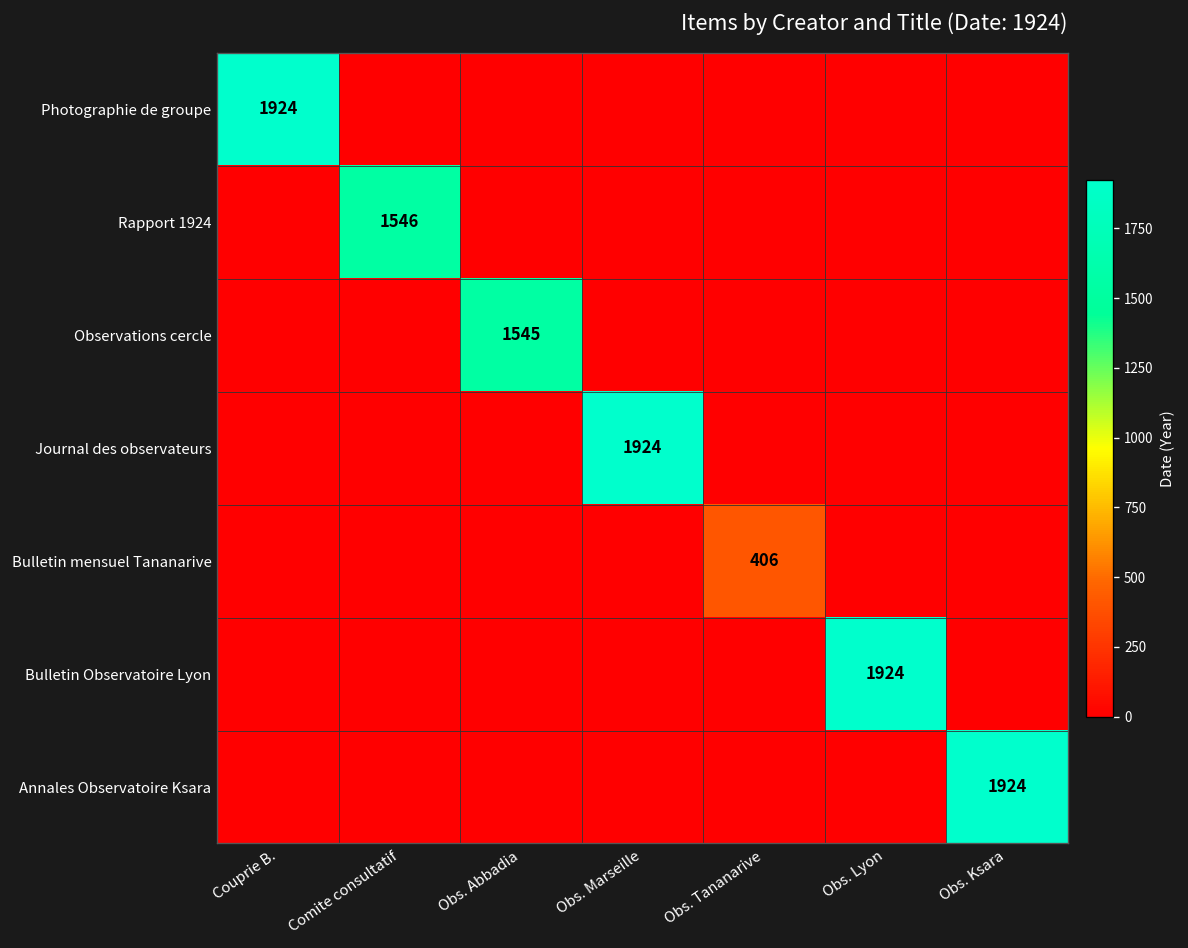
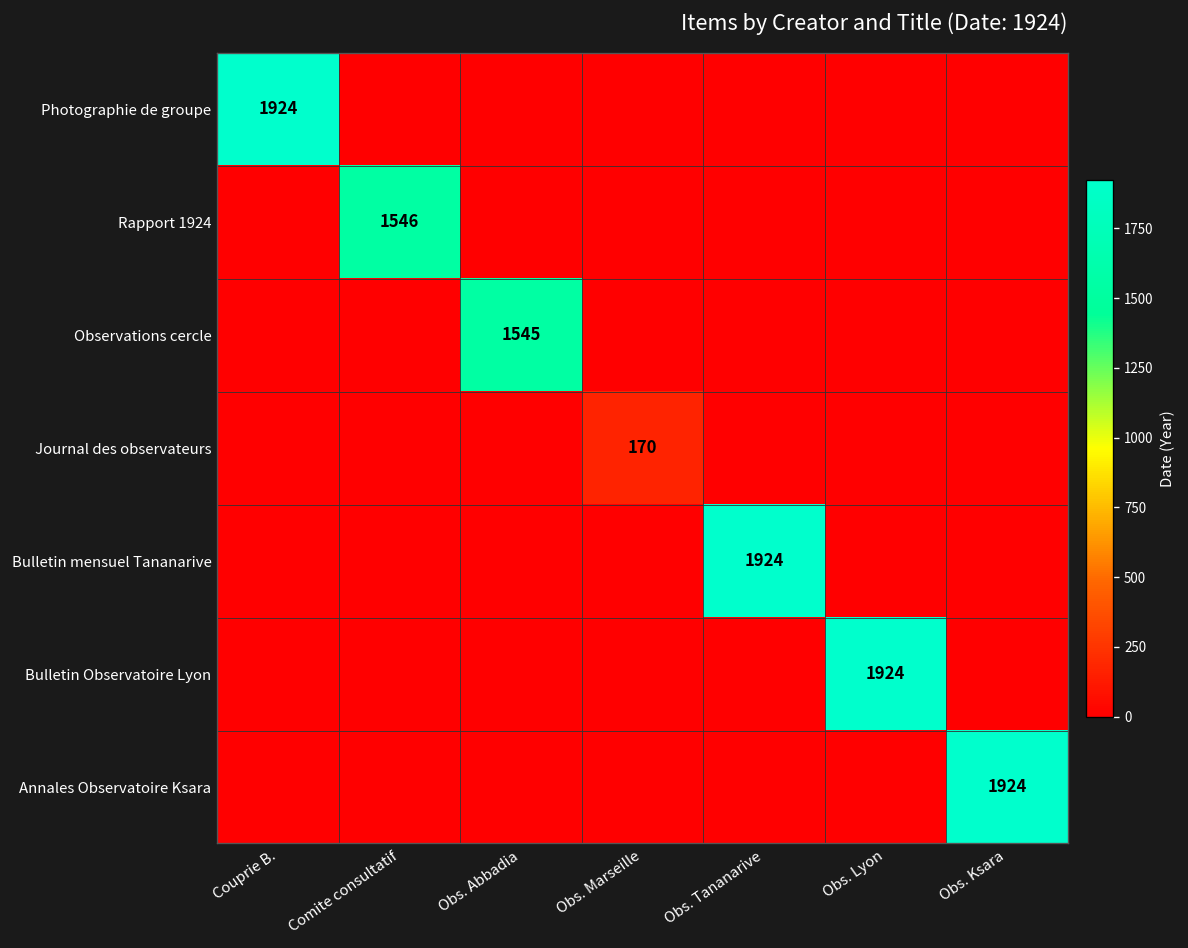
Journal des observateurs, Obs. Marseille: 1924 -> 170
Bulletin mensuel Tananarive, Obs. Tananarive: 406 -> 1924
